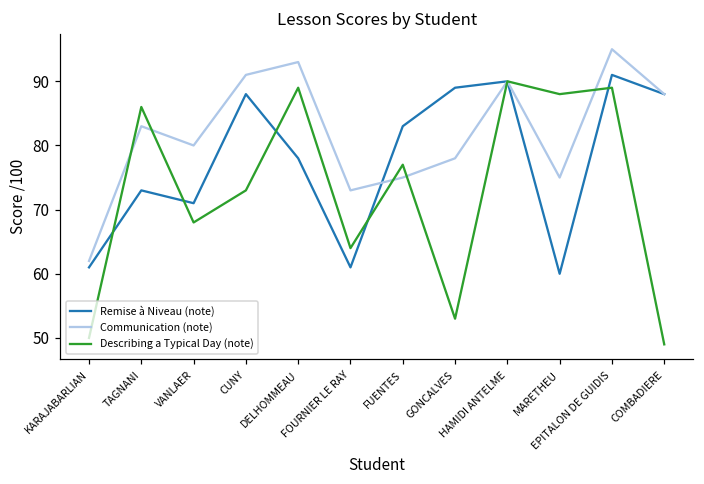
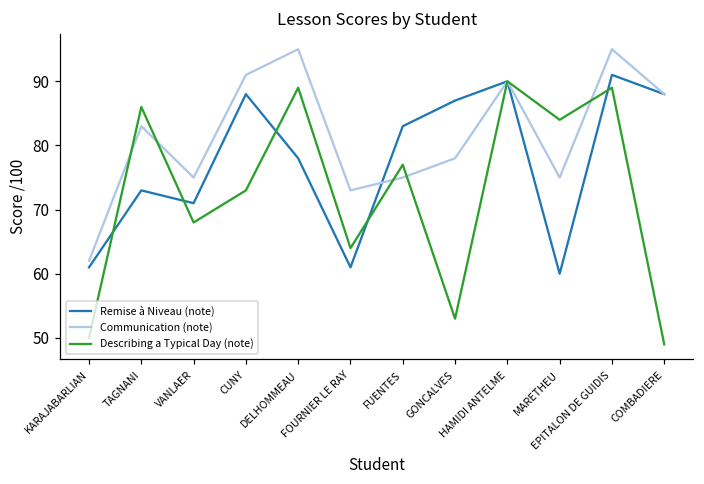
Communication (note), VANLAER: 80 -> 75
Communication (note), DELHOMMEAU: 93 -> 95
Remise à Niveau (note), GONCALVES: 89 -> 87
Describing a Typical Day (note), MARETHEU: 88 -> 84
